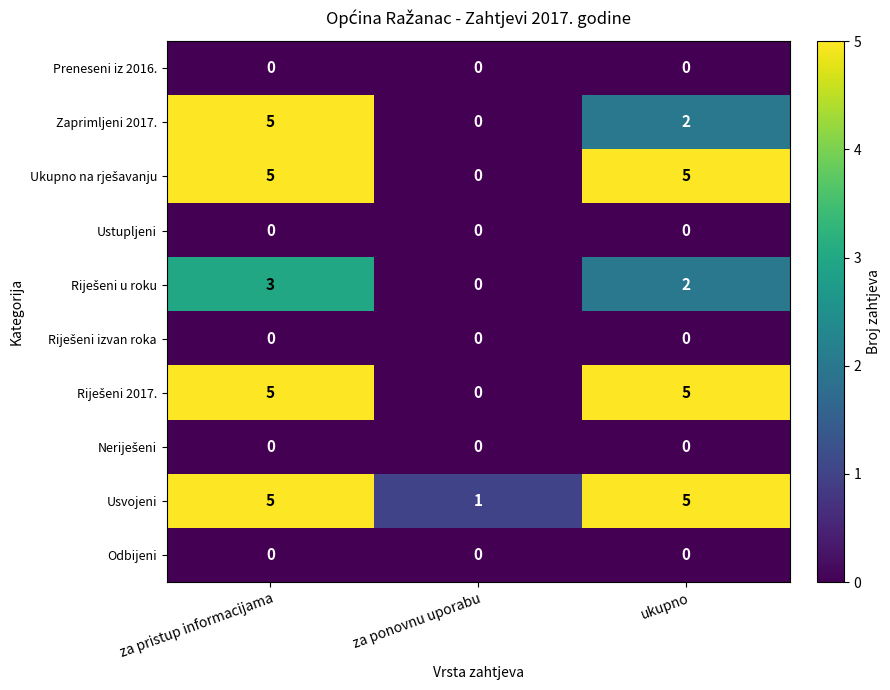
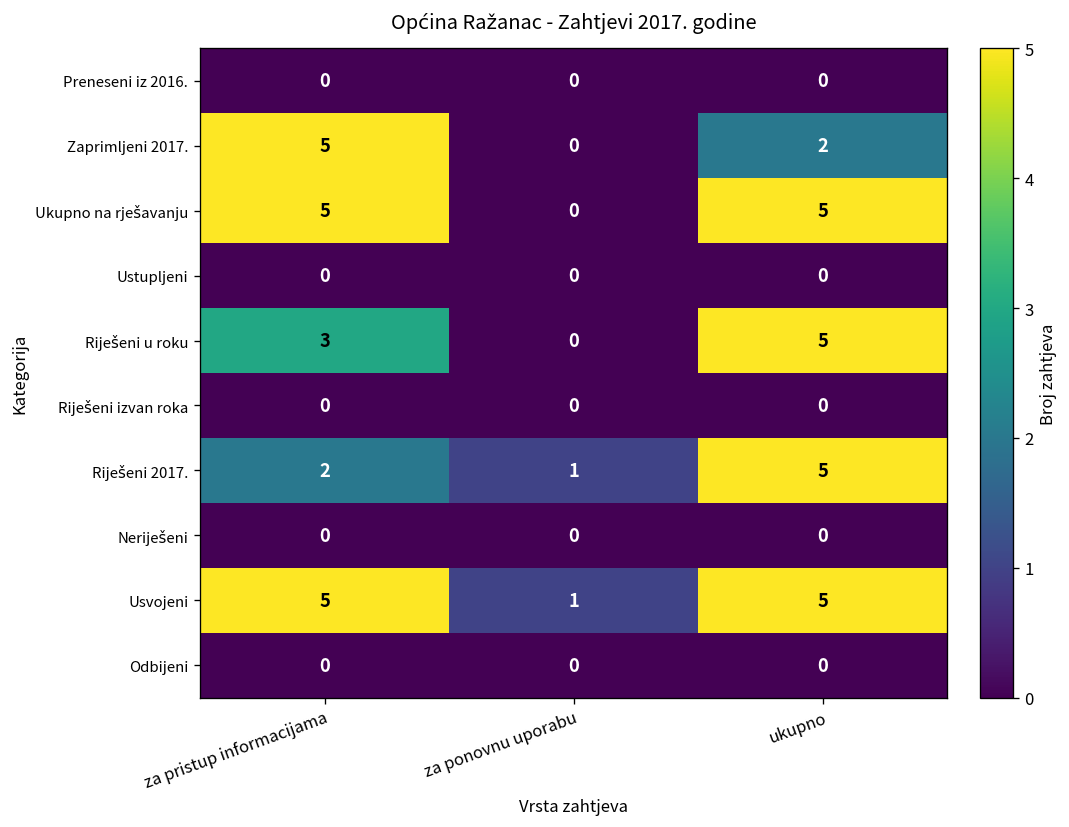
Riješeni u roku, ukupno: 2 -> 5
Riješeni 2017., za pristup informacijama: 5 -> 2
Riješeni 2017., za ponovnu uporabu: 0 -> 1
